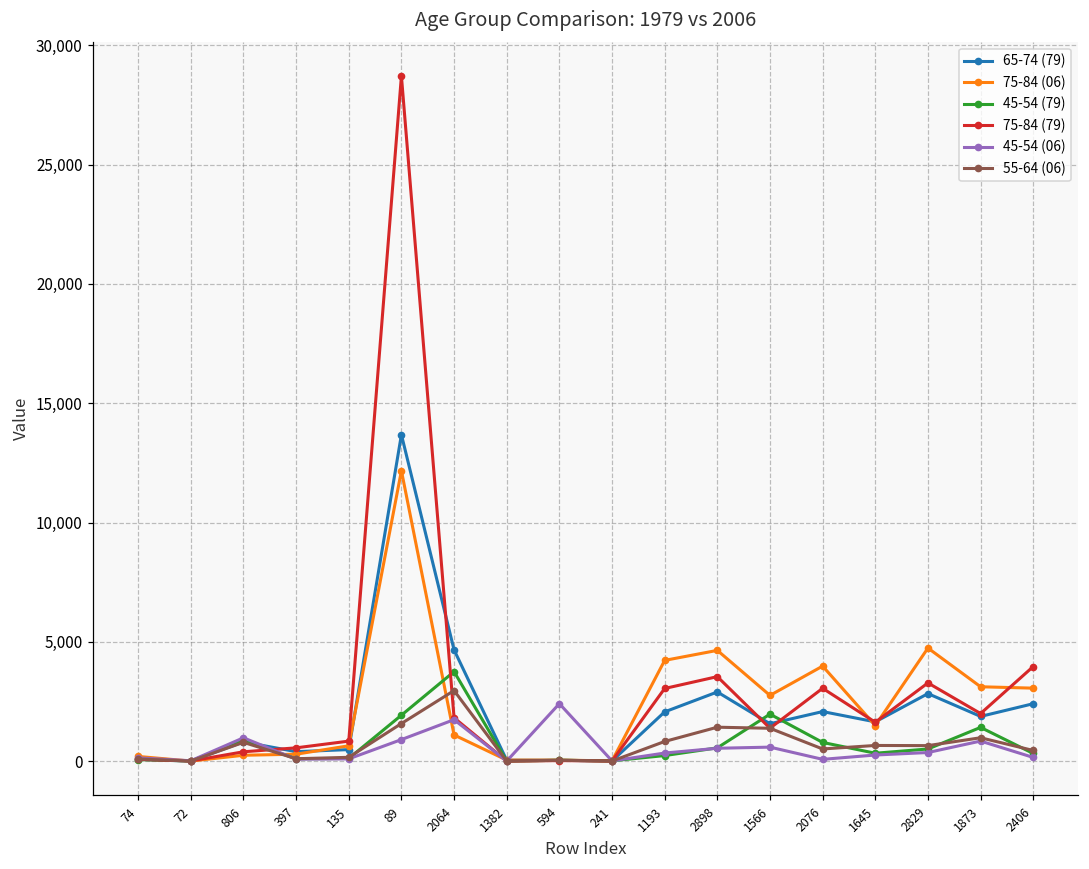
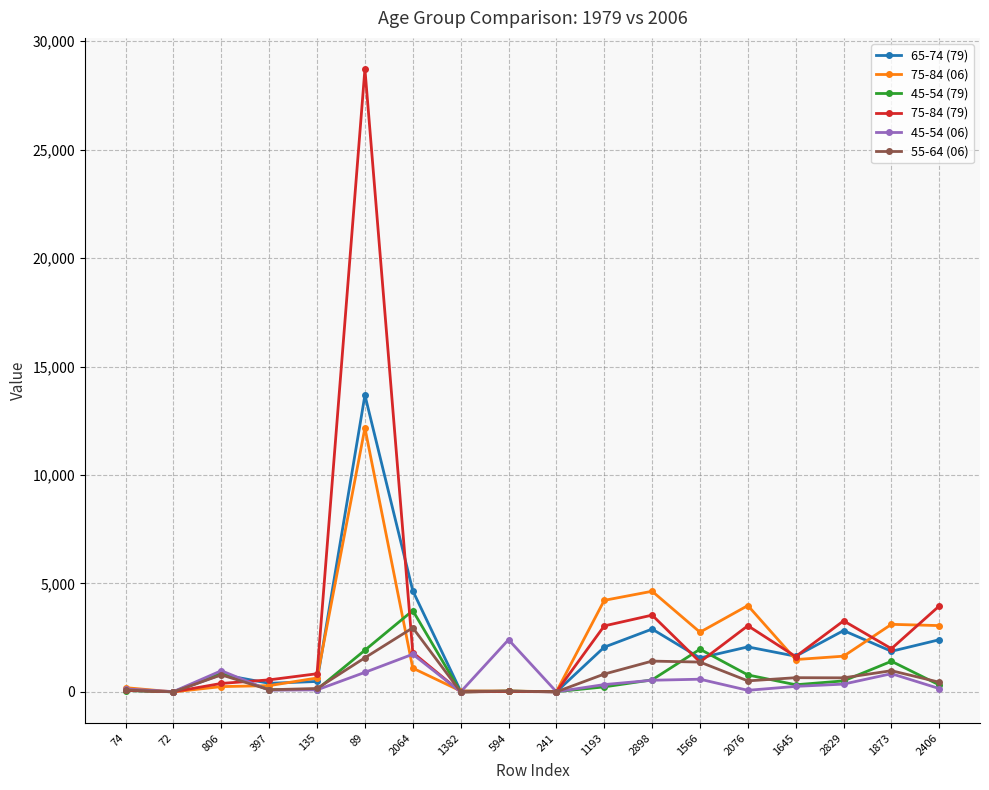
75-84 (06), 2829: 4,700 -> 1,600
